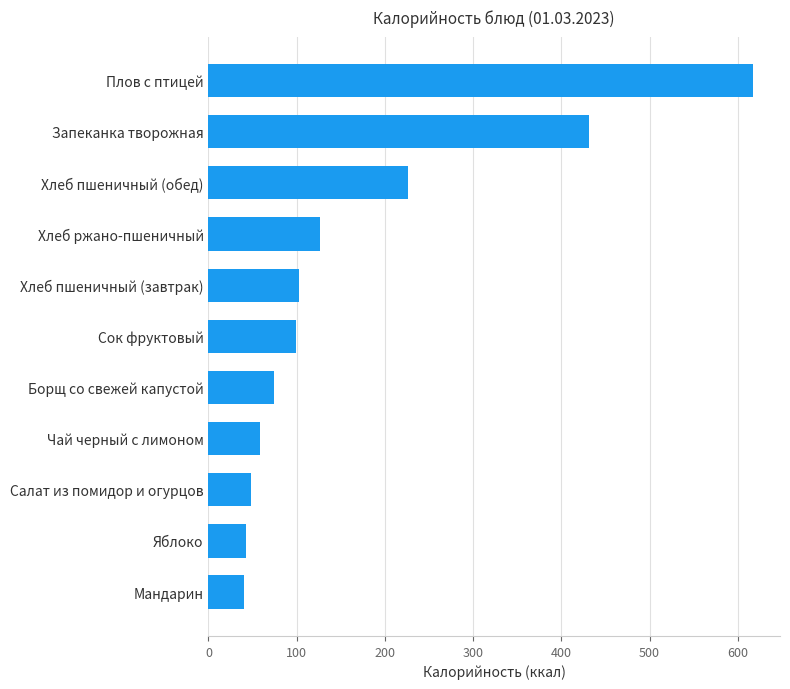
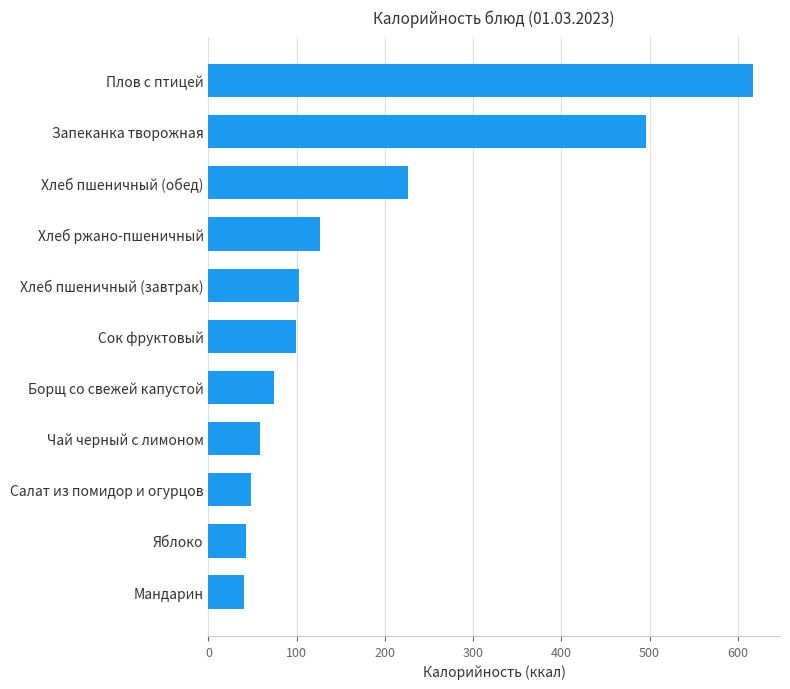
Запеканка творожная: 430 -> 500
